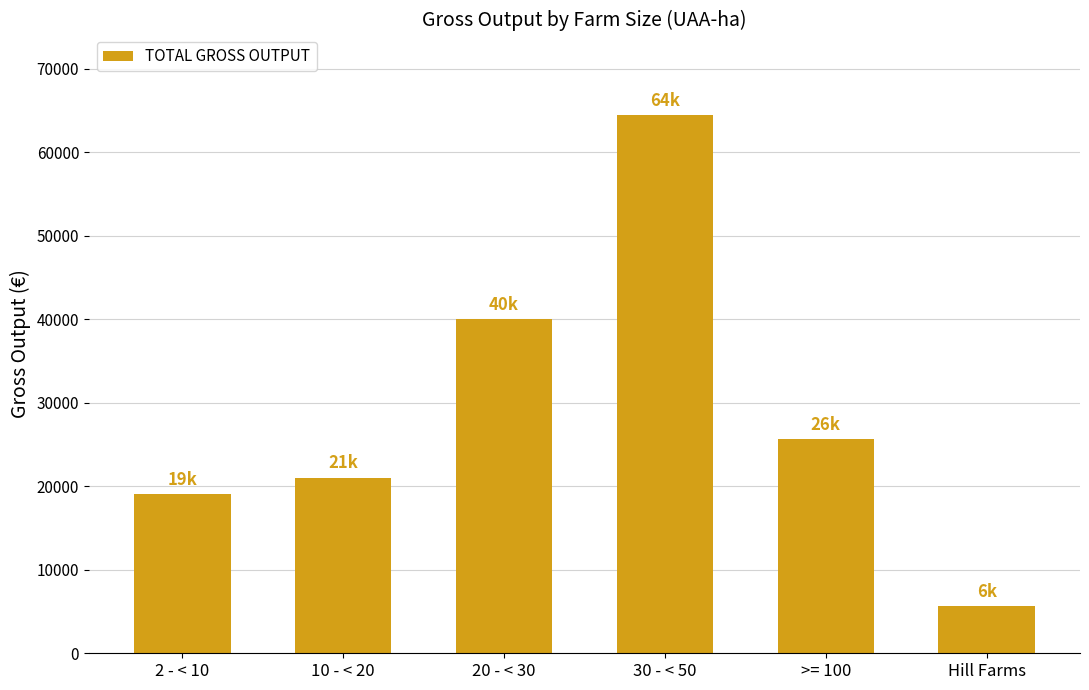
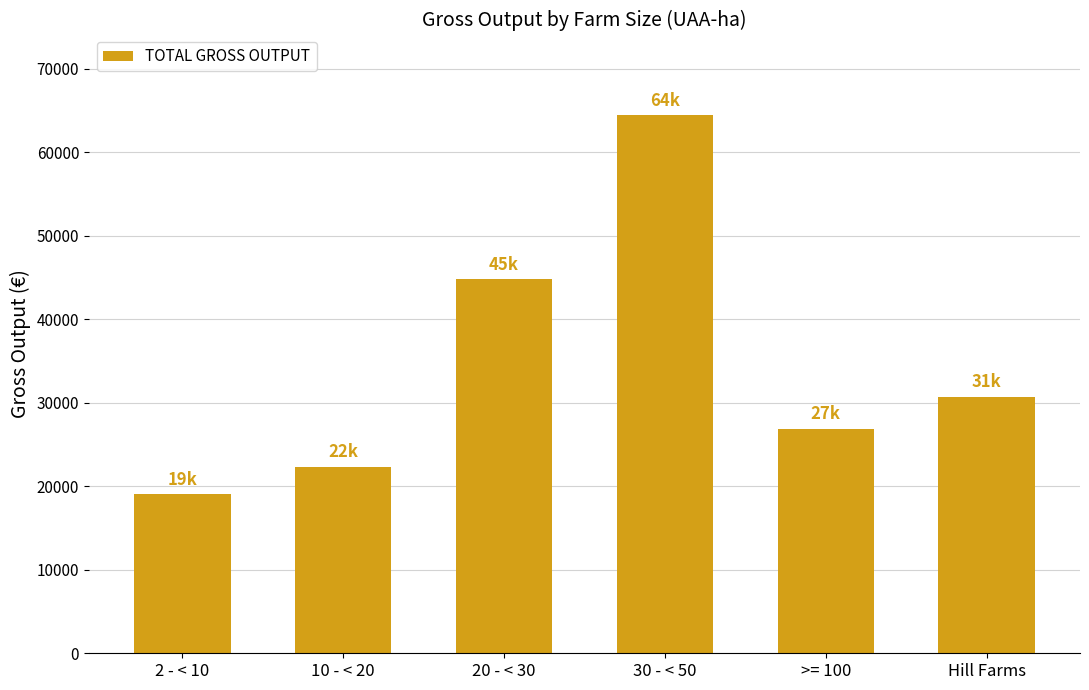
10 - < 20: 21k -> 22k
20 - < 30: 40k -> 45k
>= 100: 26k -> 27k
Hill Farms: 6k -> 31k
